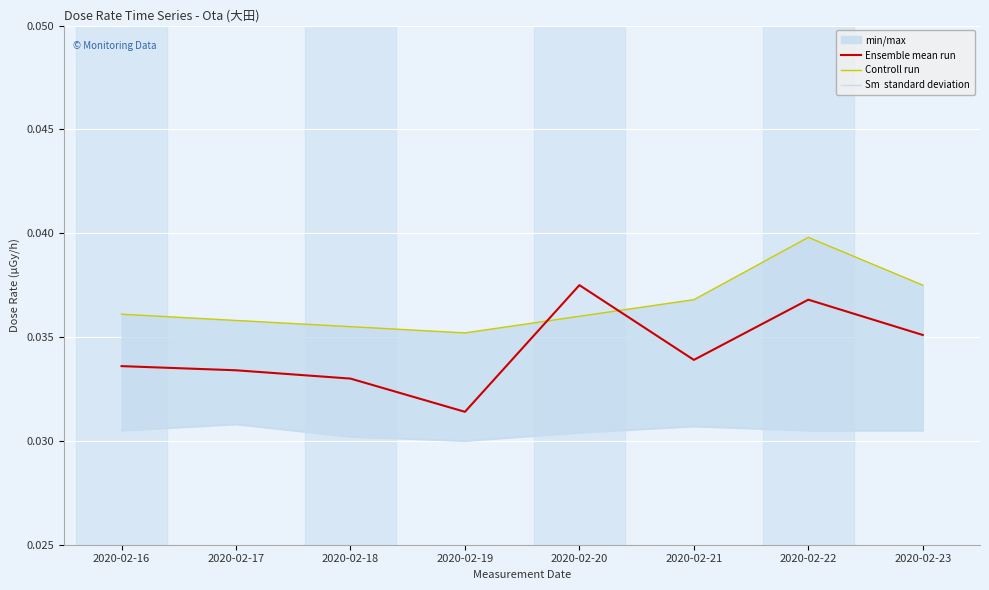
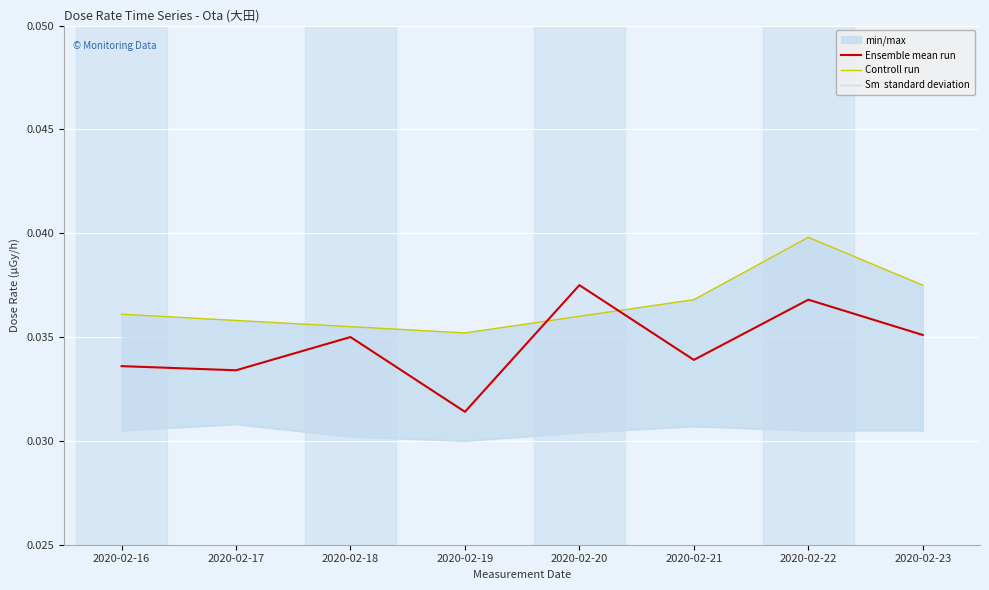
Ensemble mean run, 2020-02-18: 0.033 -> 0.035
